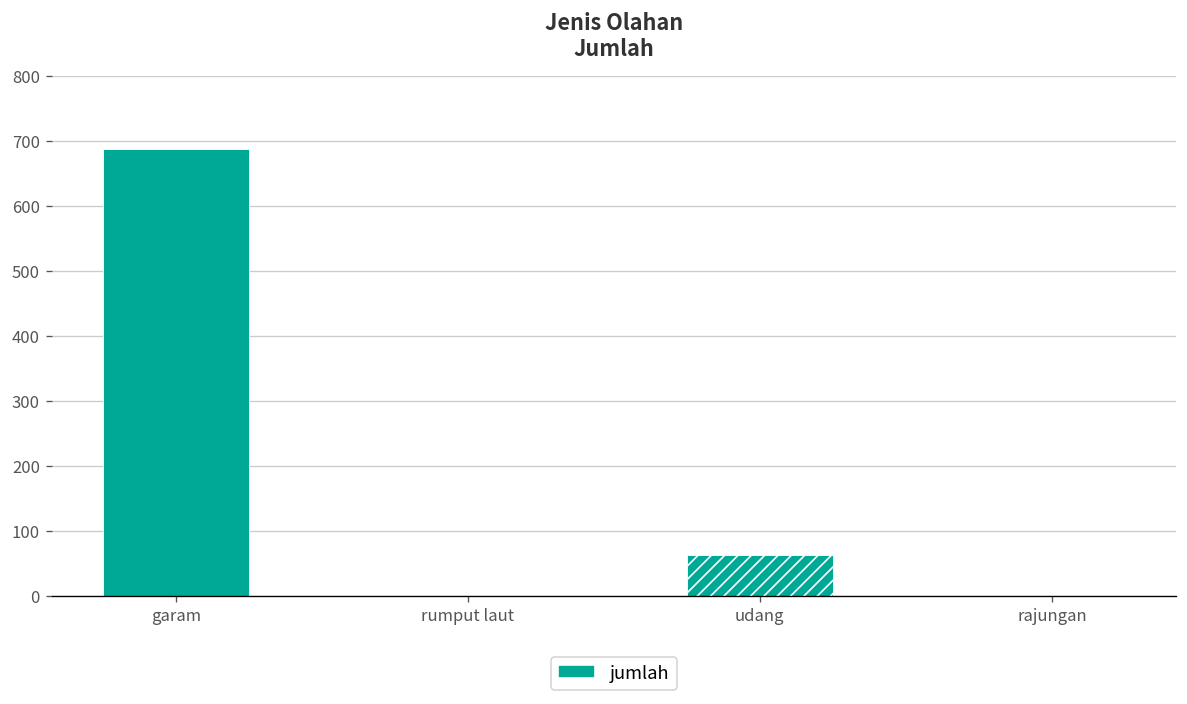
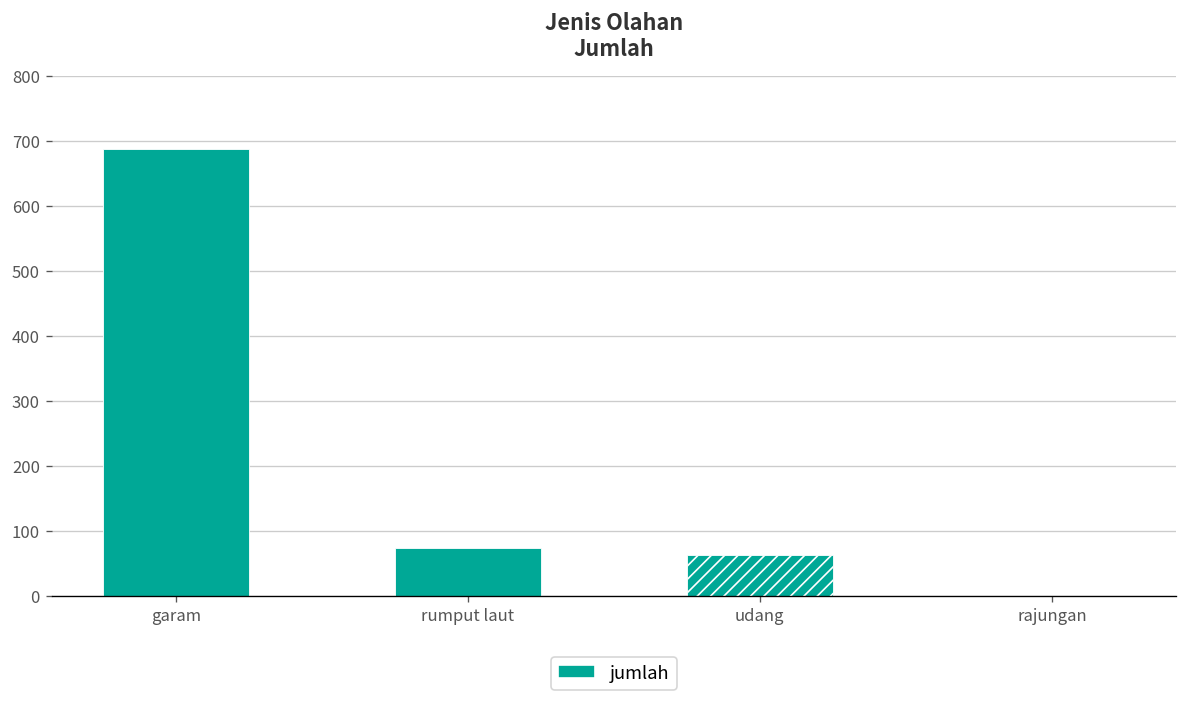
rumput laut: 0 -> 70
